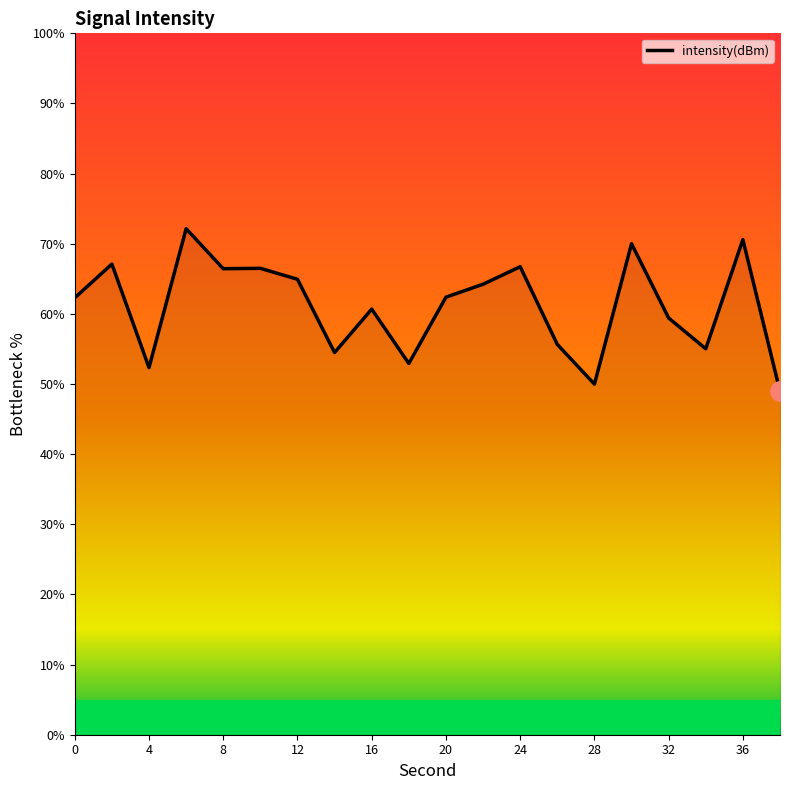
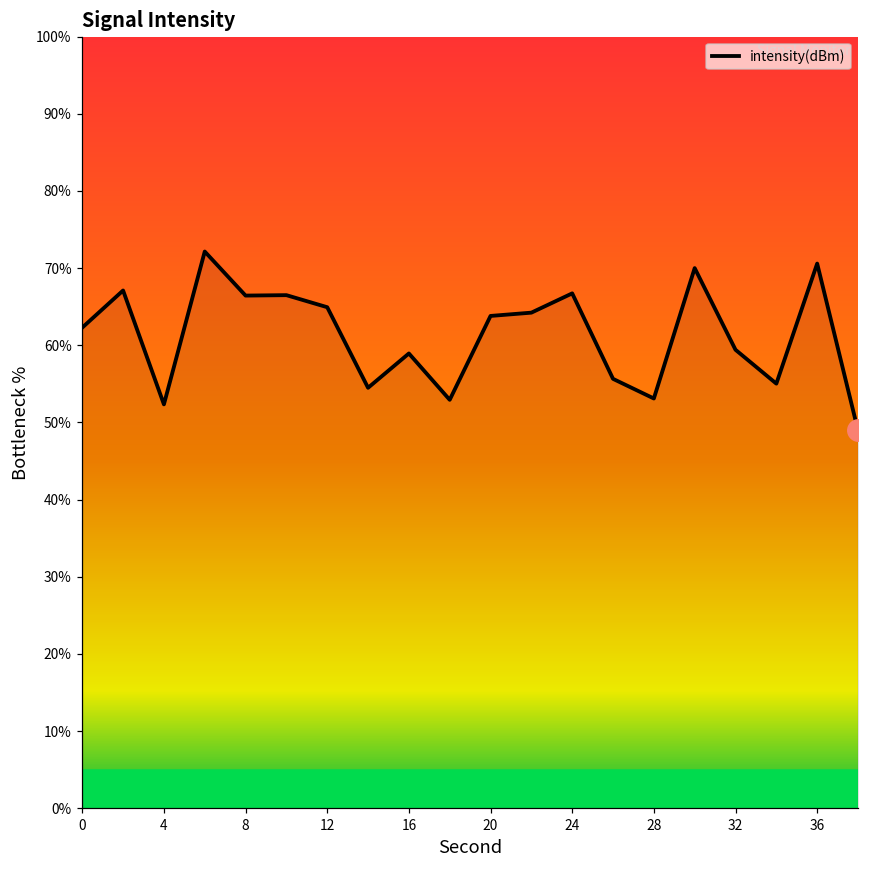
intensity(dBm), 16: 61% -> 59%
intensity(dBm), 20: 62% -> 64%
intensity(dBm), 28: 50% -> 53%
